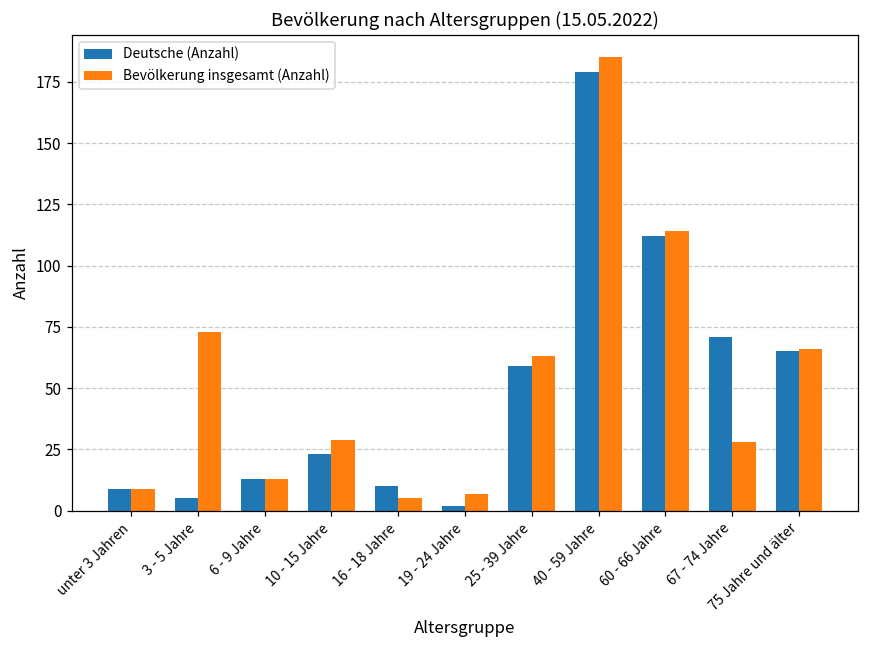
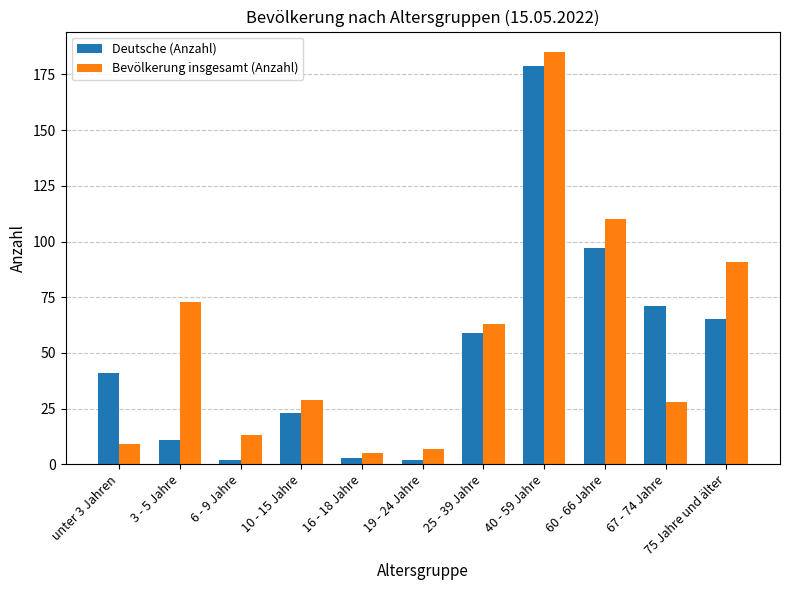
Deutsche (Anzahl), unter 3 Jahren: 9 -> 41
Deutsche (Anzahl), 3 - 5 Jahre: 5 -> 11
Deutsche (Anzahl), 6 - 9 Jahre: 13 -> 2
Deutsche (Anzahl), 16 - 18 Jahre: 10 -> 3
Deutsche (Anzahl), 60 - 66 Jahre: 112 -> 97
Bevölkerung insgesamt (Anzahl), 60 - 66 Jahre: 114 -> 110
Bevölkerung insgesamt (Anzahl), 75 Jahre und älter: 66 -> 91
